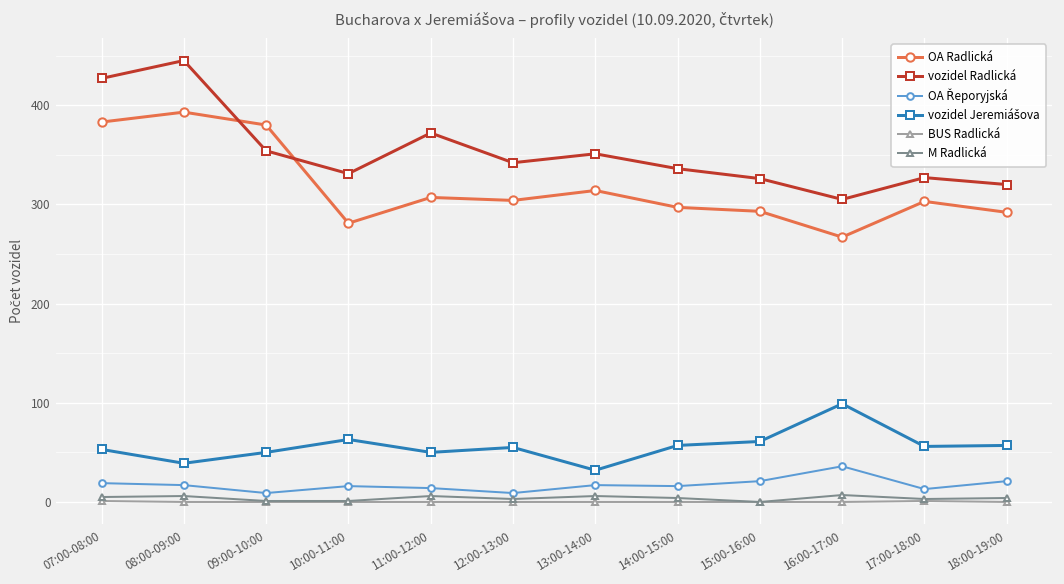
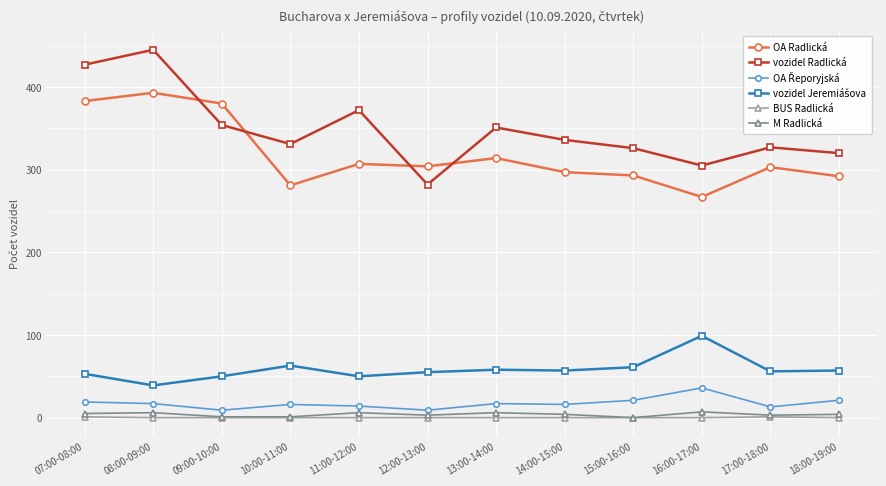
vozidel Radlická, 12:00-13:00: 340 -> 280
vozidel Jeremiášova, 13:00-14:00: 30 -> 60
